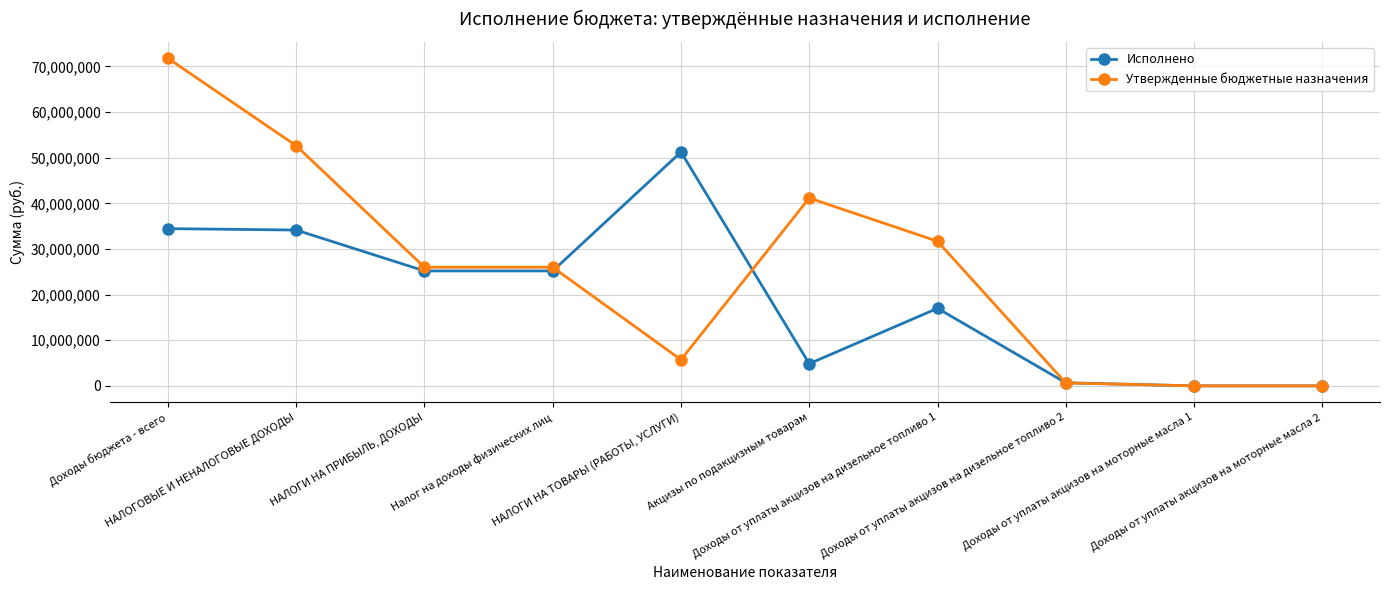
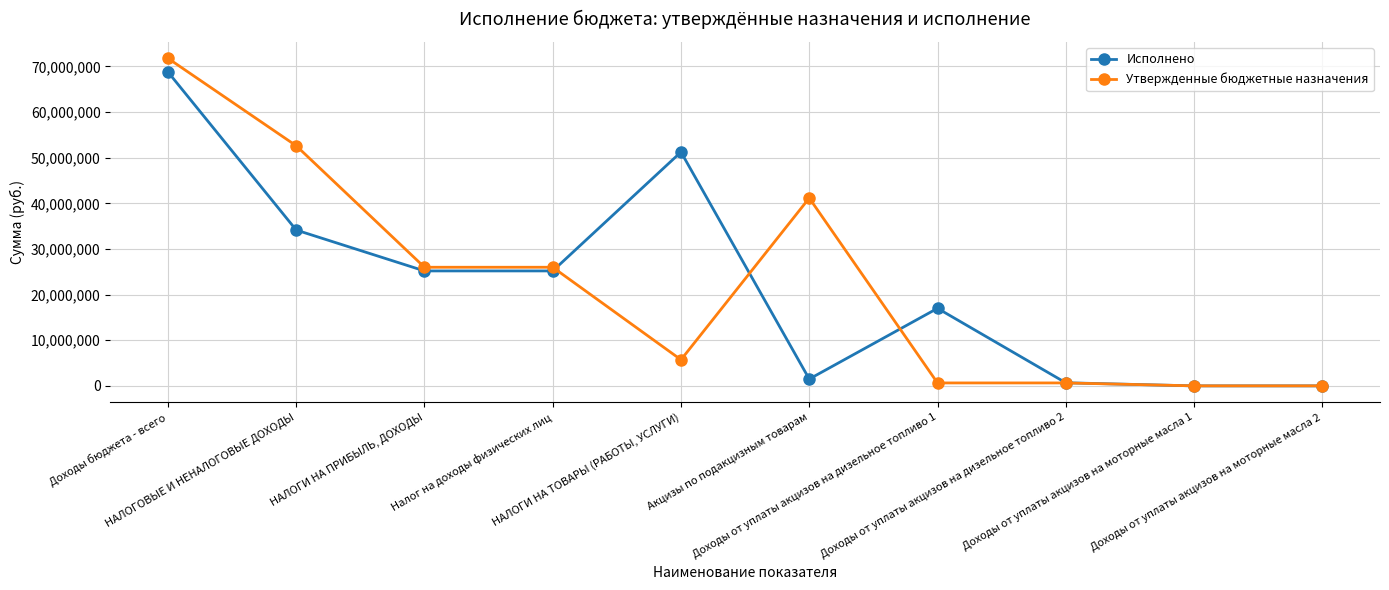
Исполнено, Доходы бюджета - всего: 34,000,000 -> 69,000,000
Исполнено, Акцизы по подакцизным товарам: 5,000,000 -> 2,000,000
Утвержденные бюджетные назначения, Доходы от уплаты акцизов на дизельное топливо 1: 32,000,000 -> 1,000,000
